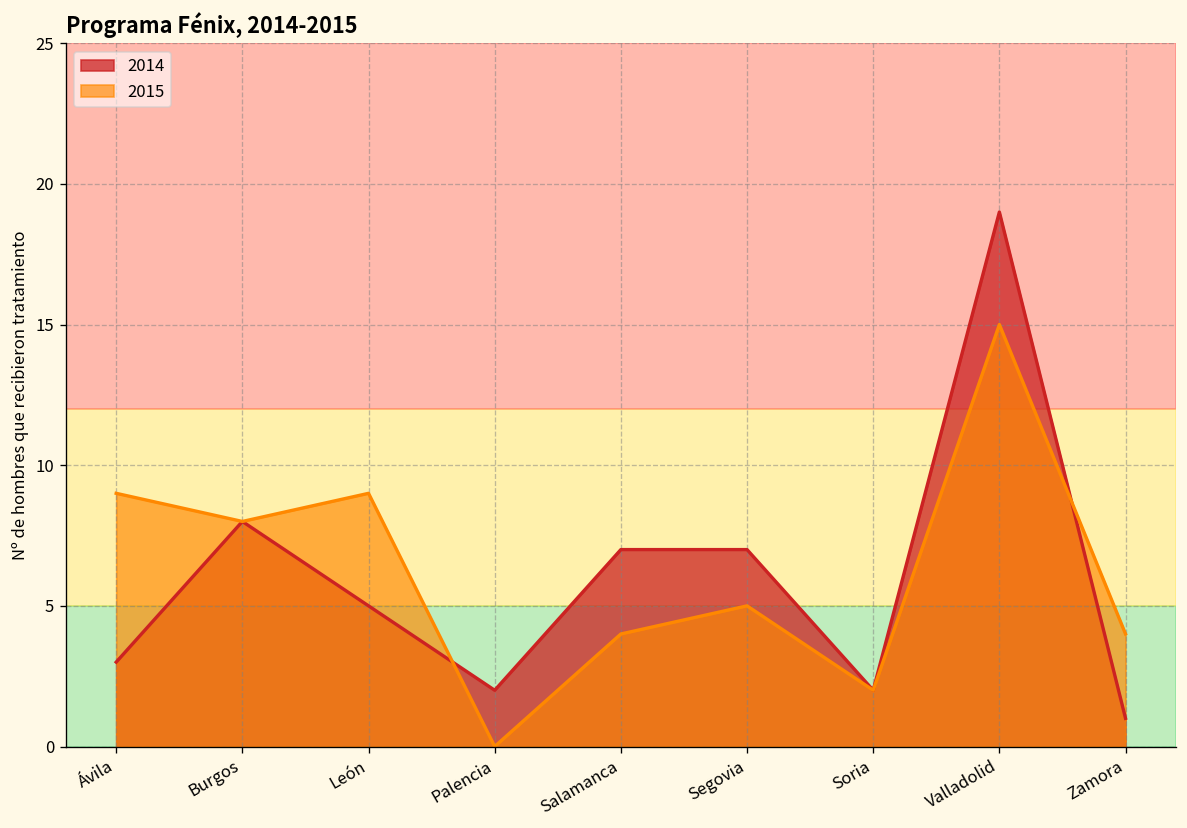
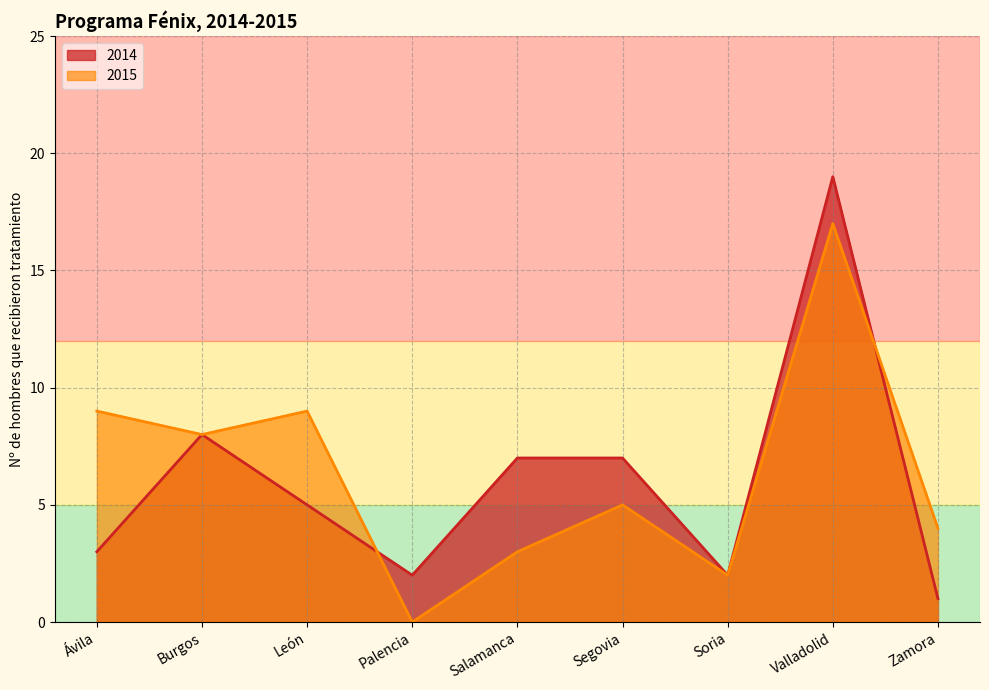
2015, Salamanca: 4 -> 3
2015, Valladolid: 15 -> 17
